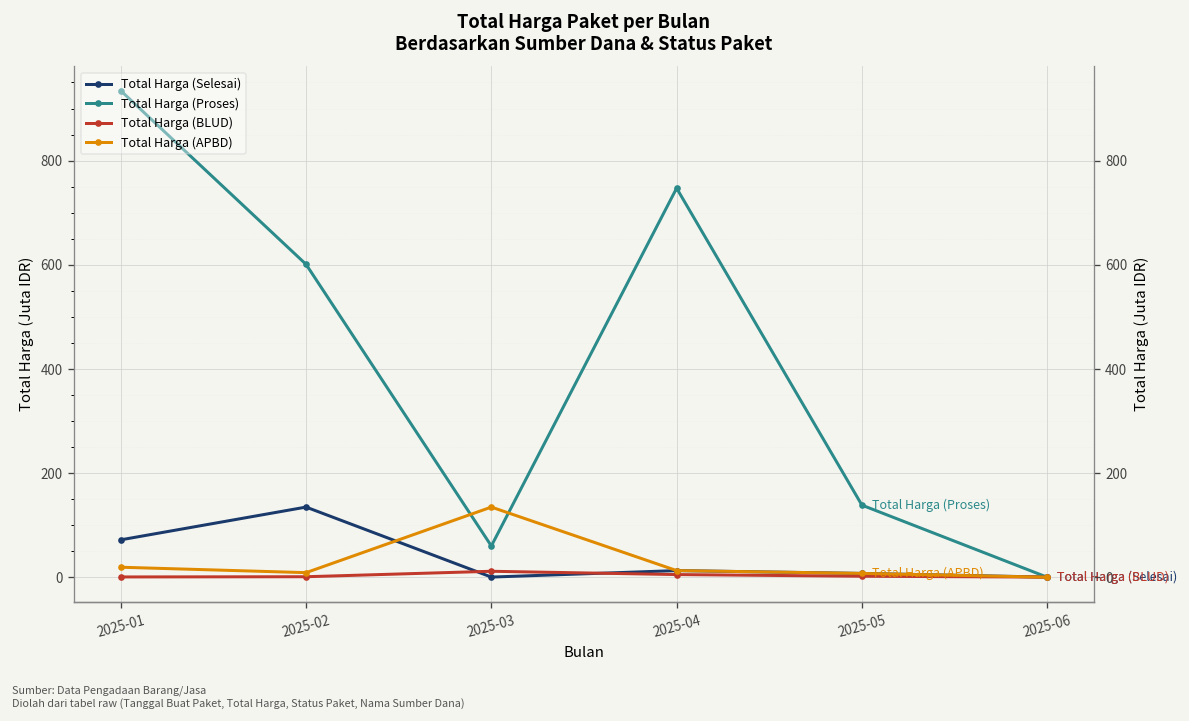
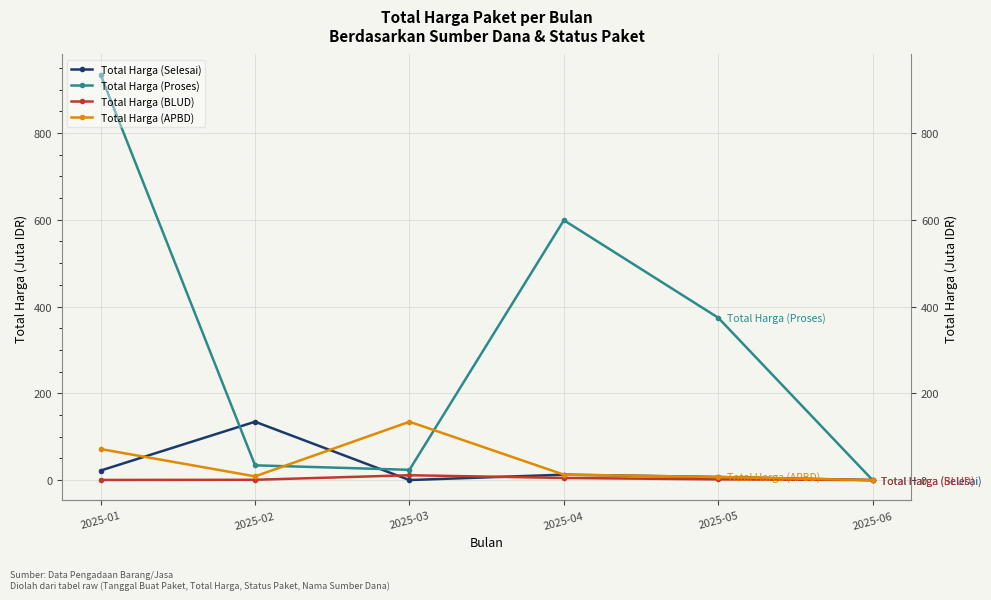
Total Harga (Selesai), 2025-01: 70 -> 20
Total Harga (APBD), 2025-01: 20 -> 70
Total Harga (Proses), 2025-02: 600 -> 30
Total Harga (Proses), 2025-03: 60 -> 20
Total Harga (Proses), 2025-04: 750 -> 600
Total Harga (Proses), 2025-05: 140 -> 370
